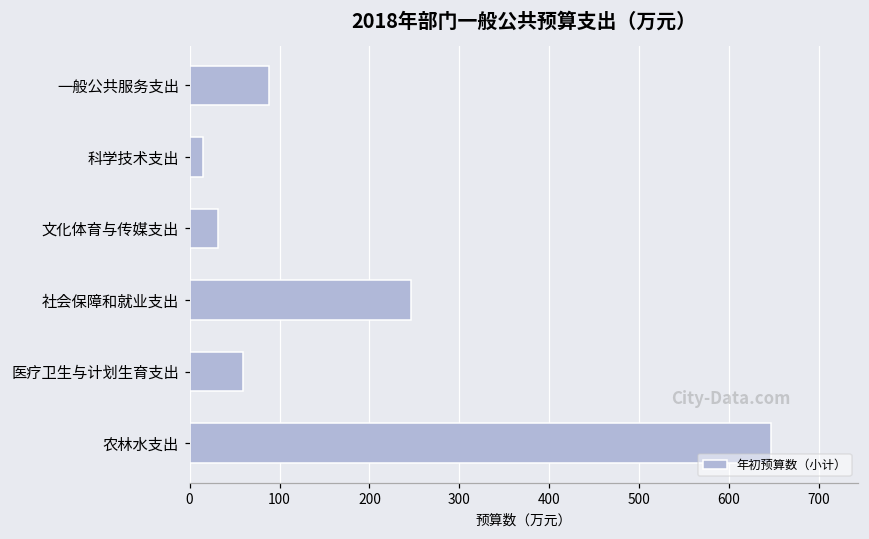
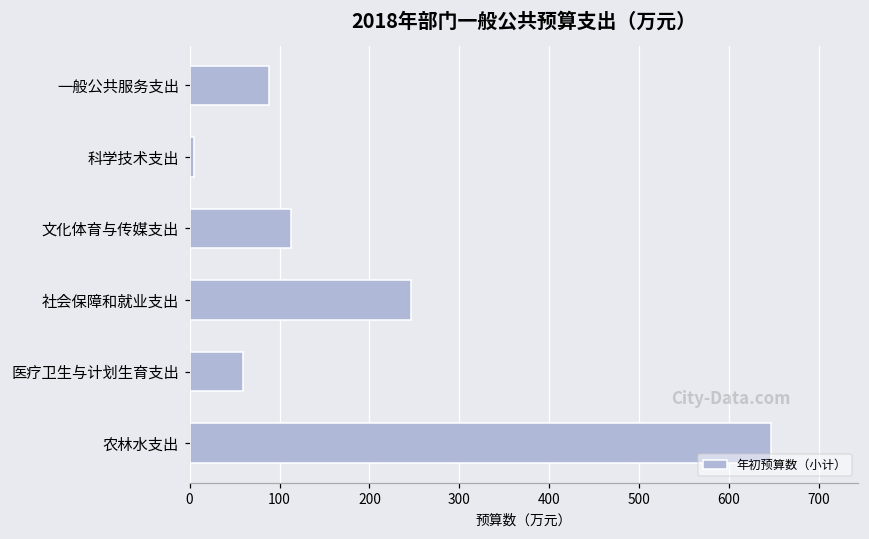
科学技术支出: 20 -> 10
文化体育与传媒支出: 30 -> 110
